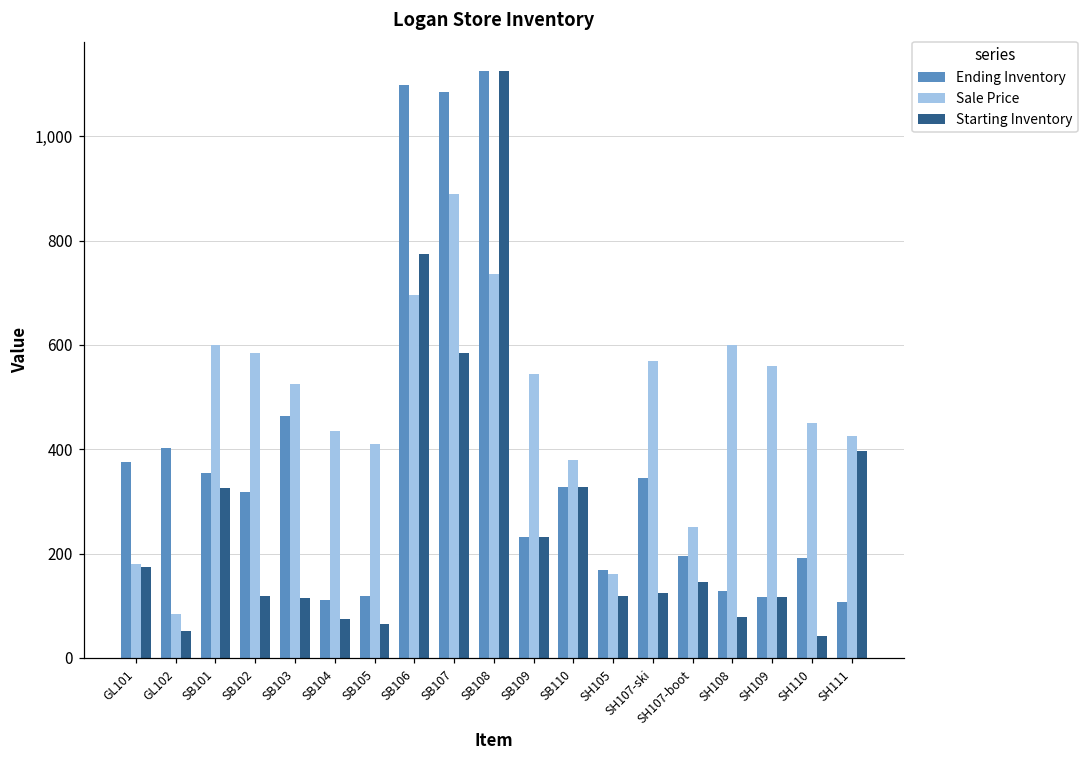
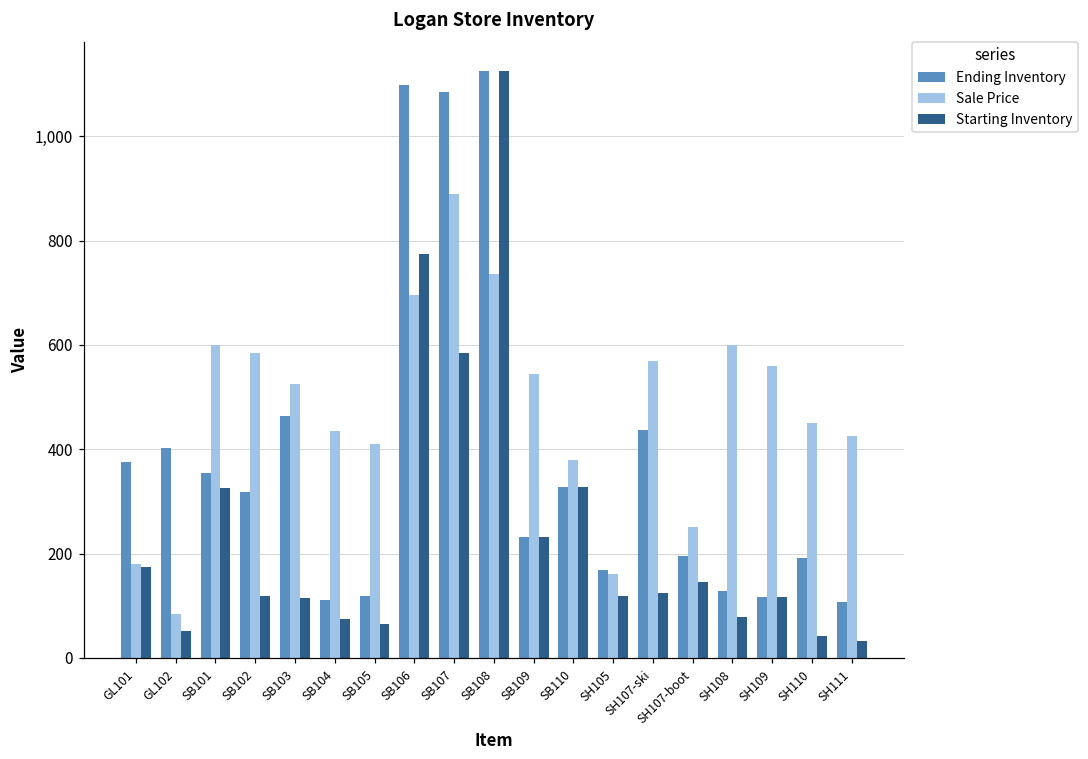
Ending Inventory, SH107-ski: 350 -> 440
Starting Inventory, SH111: 400 -> 30
